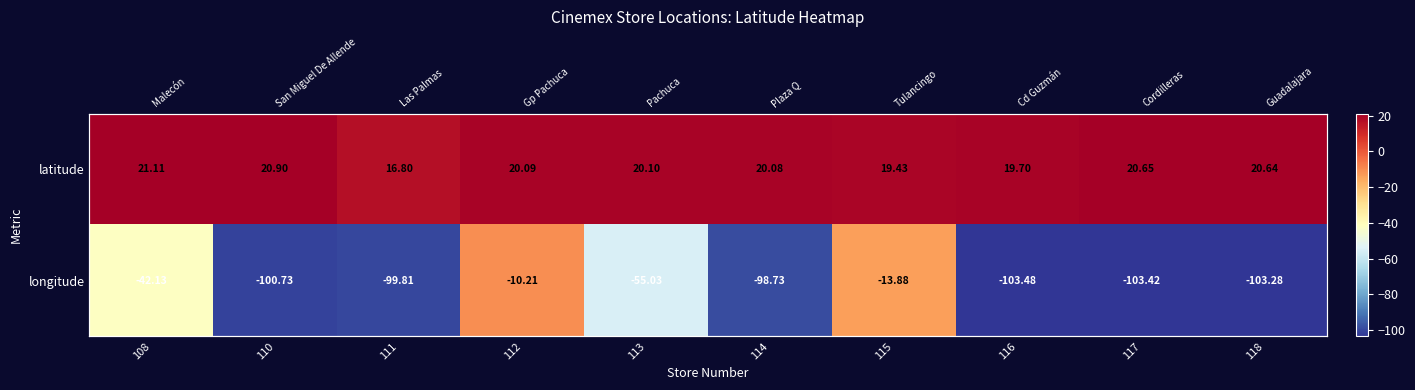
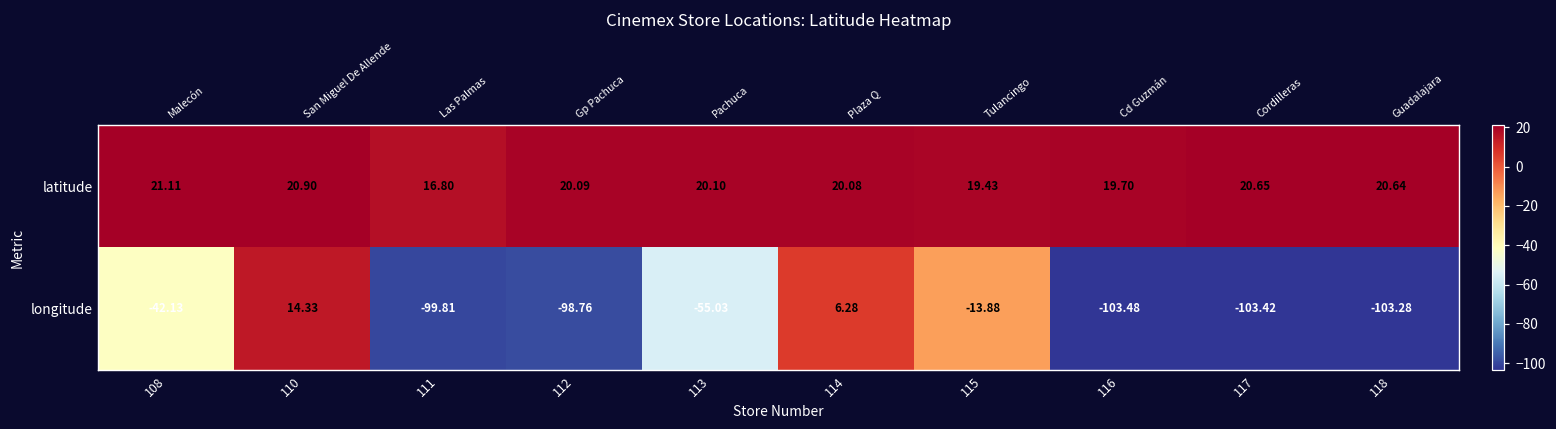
longitude, 110: -100.73 -> 14.33
longitude, 112: -10.21 -> -98.76
longitude, 114: -98.73 -> 6.28
